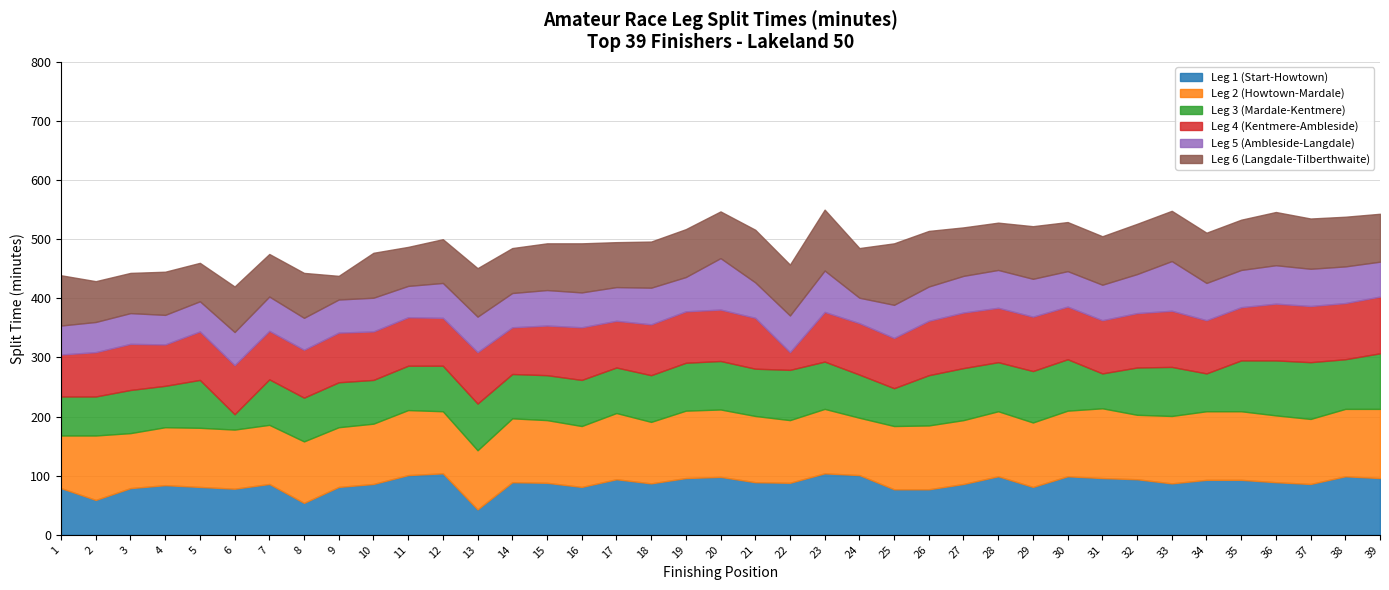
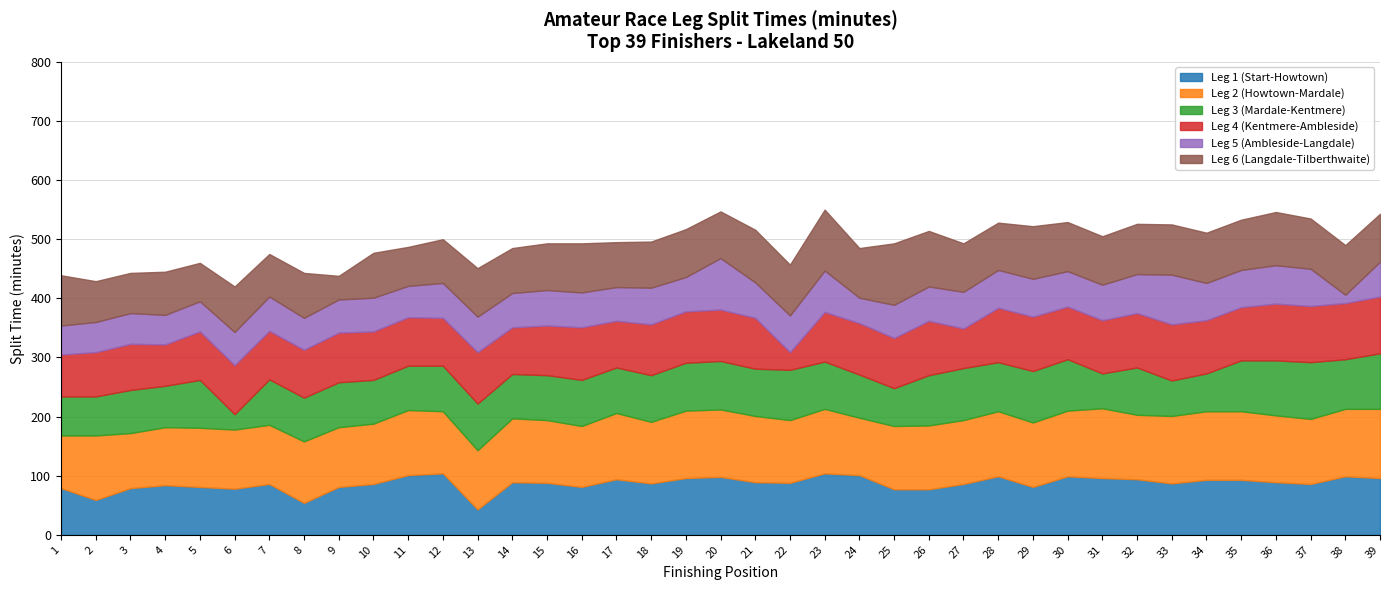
Leg 4 (Kentmere-Ambleside), 27: 90 -> 70
Leg 3 (Mardale-Kentmere), 33: 80 -> 60
Leg 5 (Ambleside-Langdale), 38: 60 -> 10
